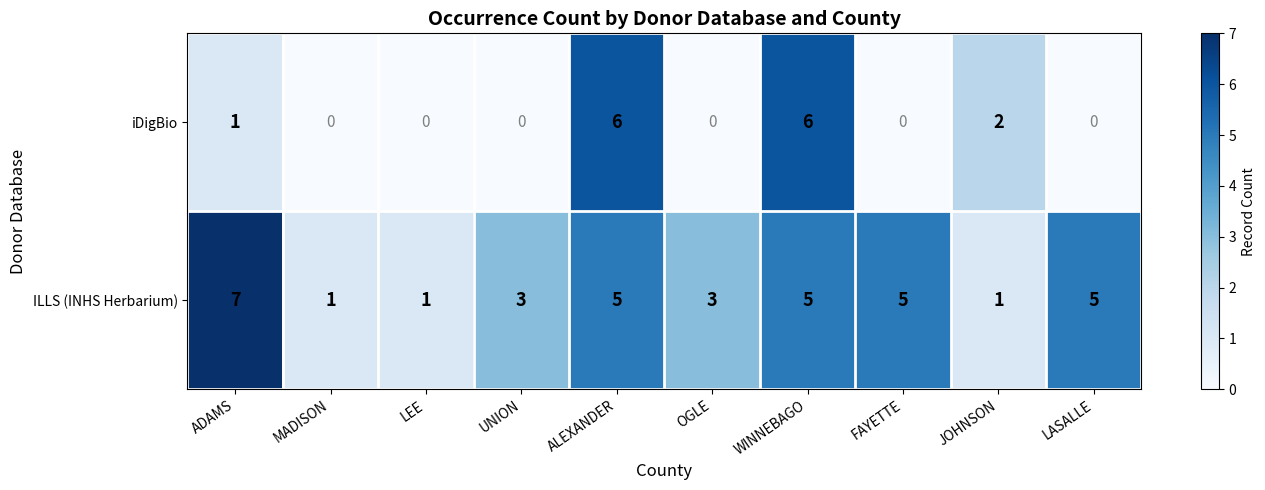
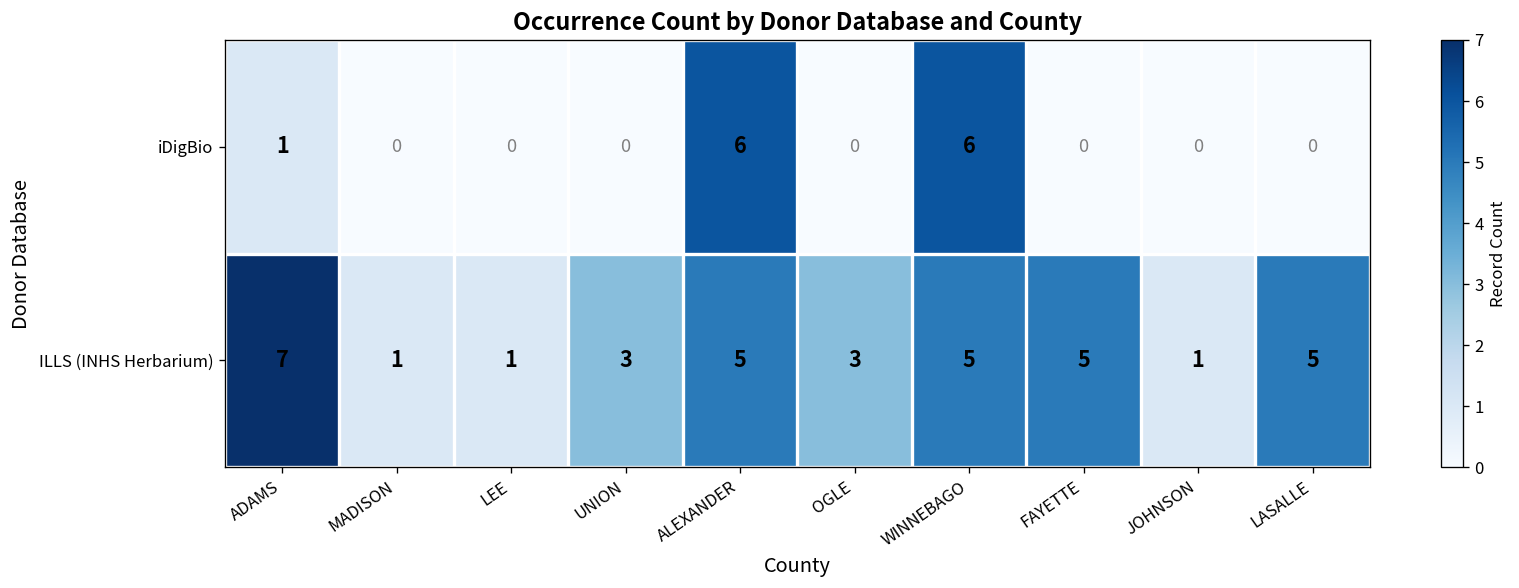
iDigBio, JOHNSON: 2 -> 0
